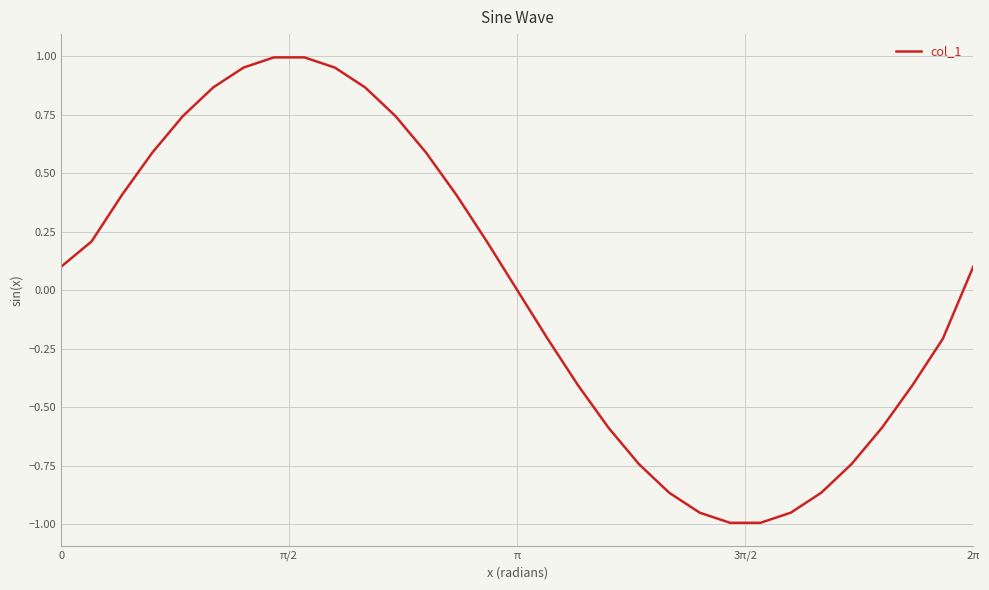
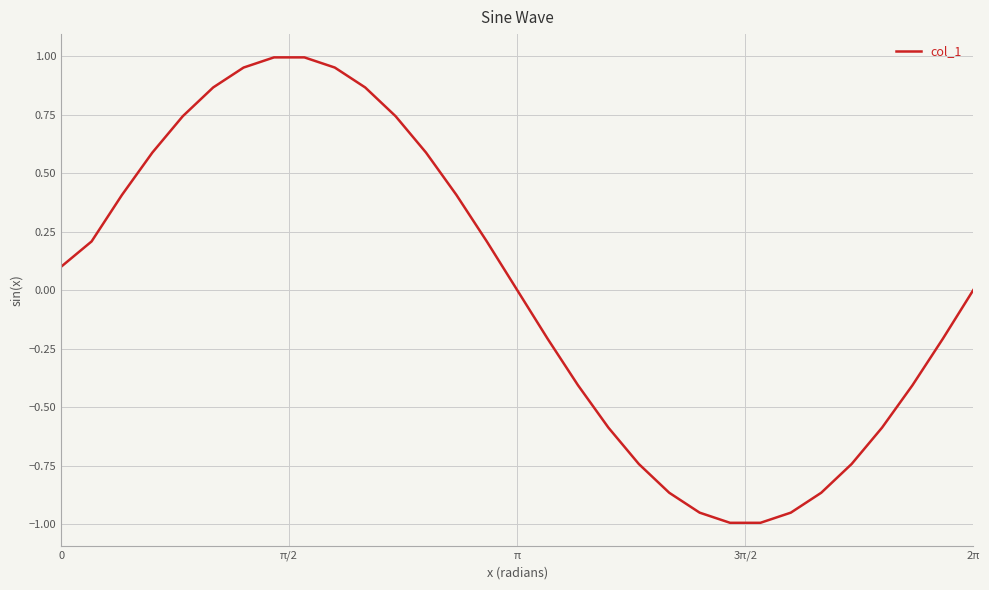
2π: 0.1 -> 0.0
